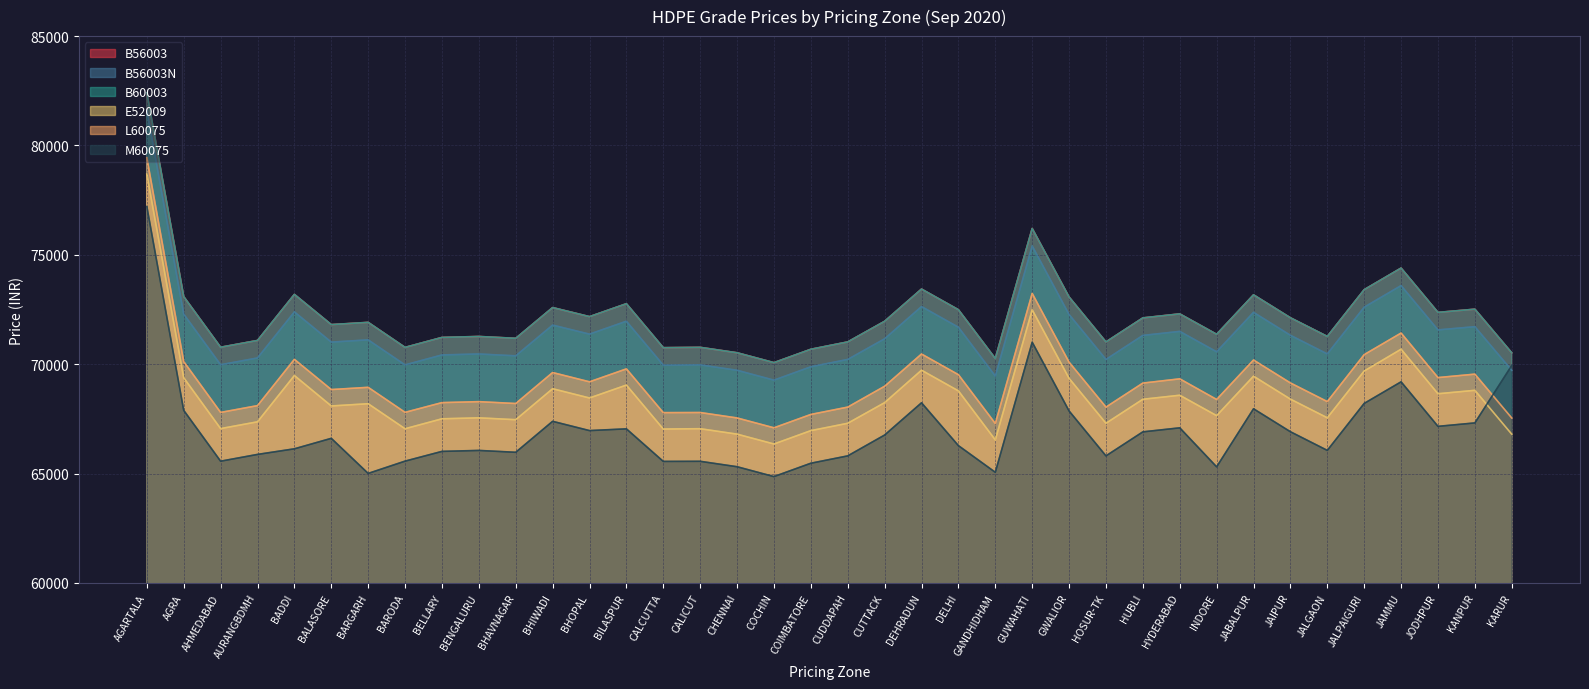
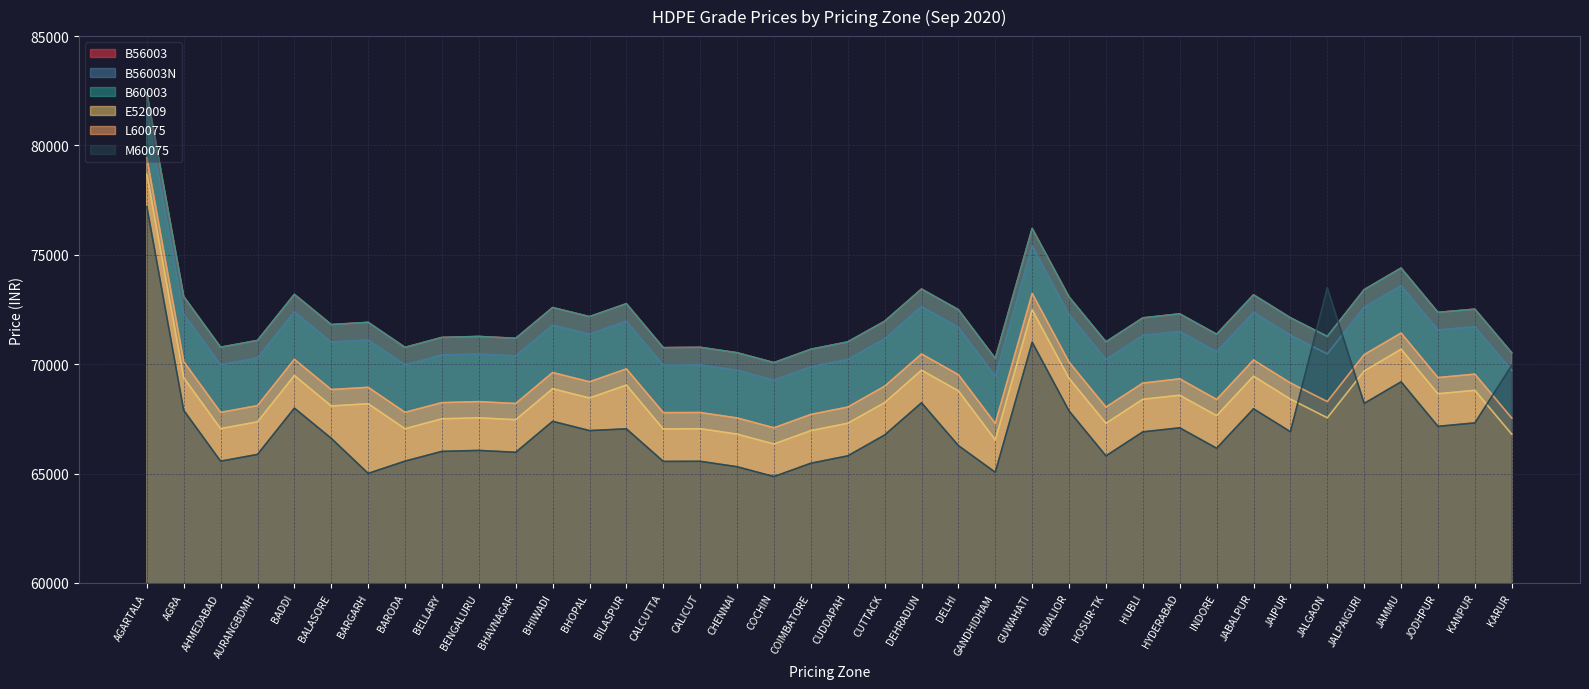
M60075, BADDI: 66100 -> 68000
M60075, INDORE: 65300 -> 66200
M60075, JALGAON: 66100 -> 73500
